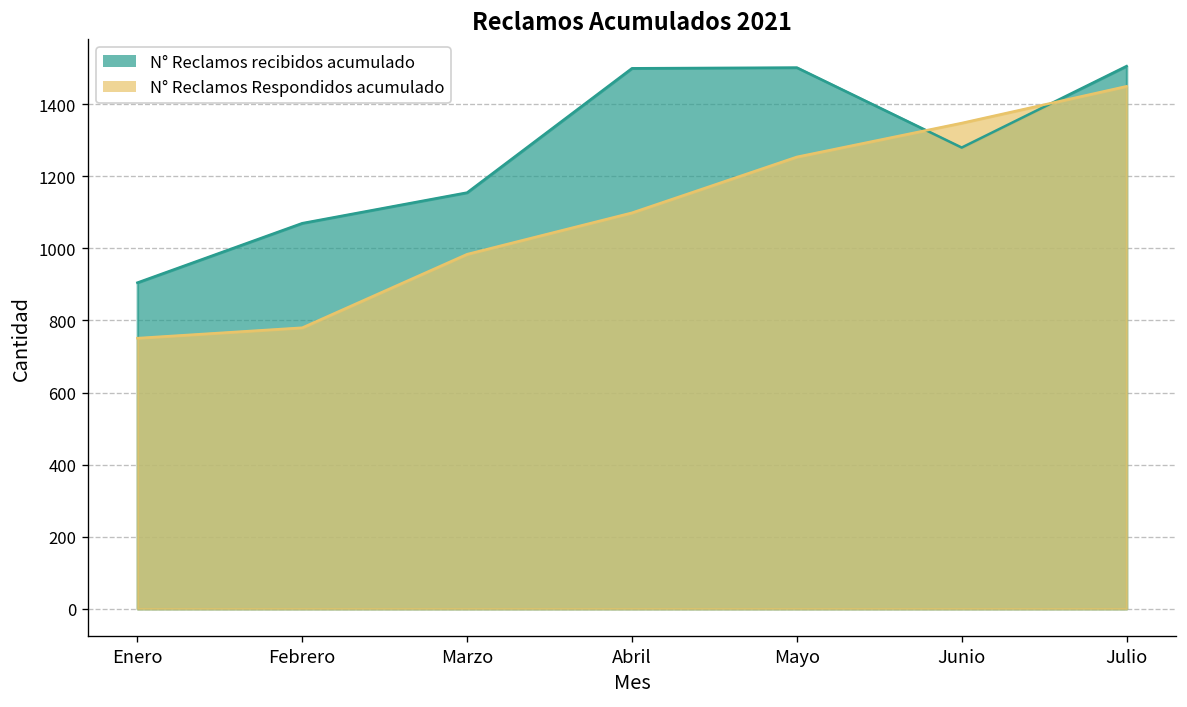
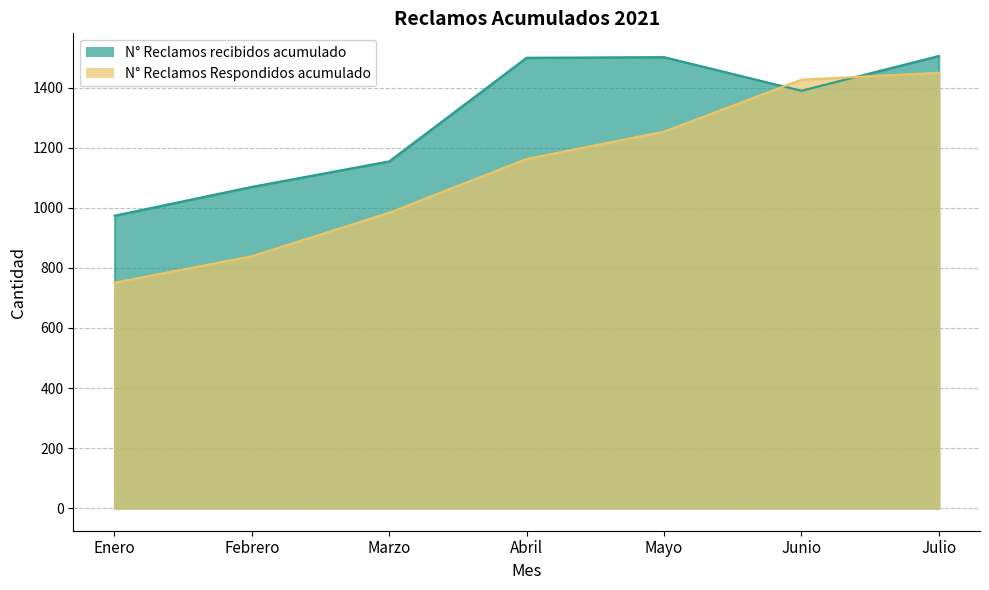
N° Reclamos recibidos acumulado, Enero: 910 -> 970
N° Reclamos Respondidos acumulado, Febrero: 780 -> 840
N° Reclamos Respondidos acumulado, Abril: 1100 -> 1160
N° Reclamos recibidos acumulado, Junio: 1280 -> 1390
N° Reclamos Respondidos acumulado, Junio: 1350 -> 1430
